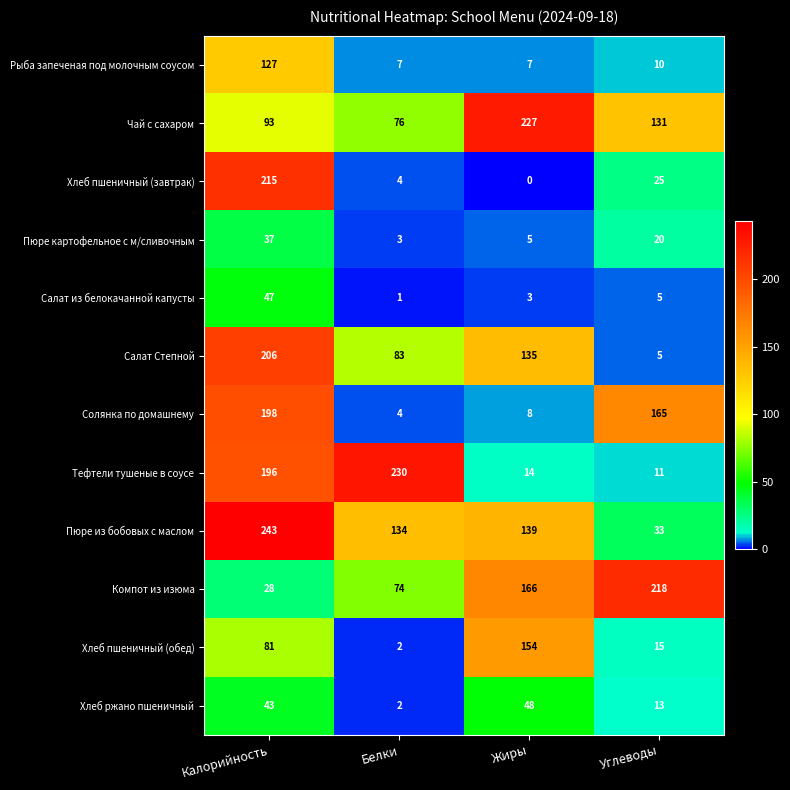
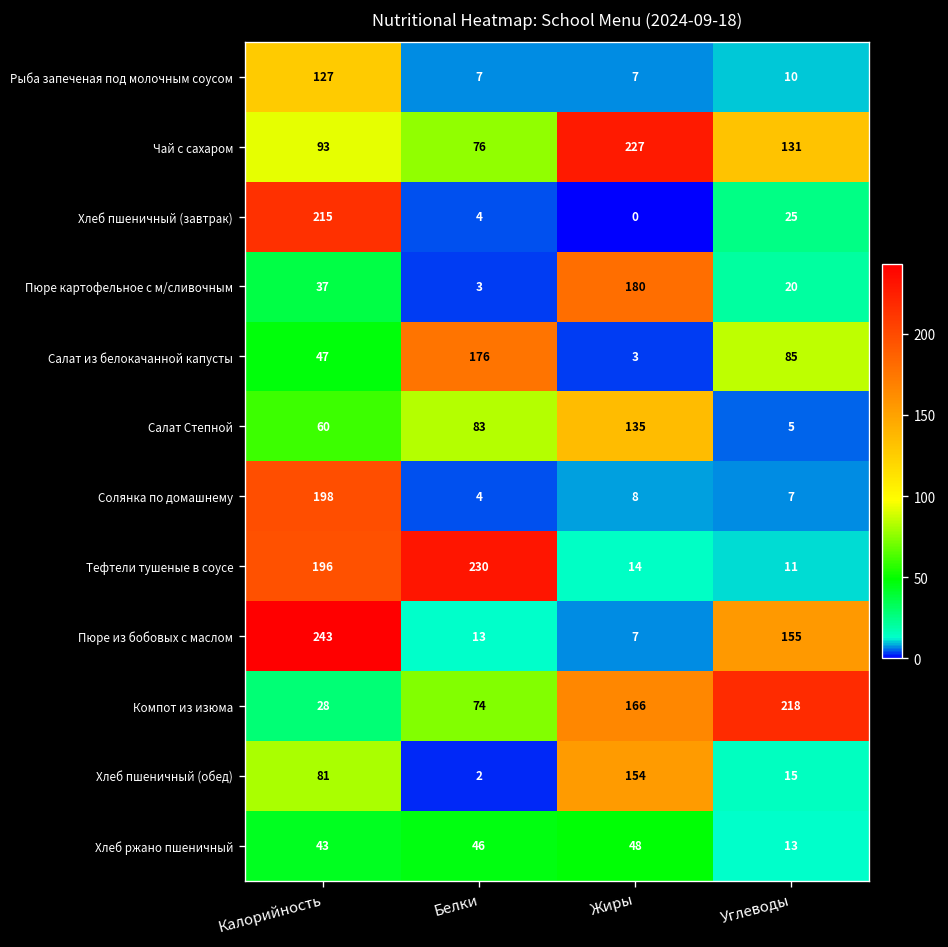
Пюре картофельное с м/сливочным, Жиры: 5 -> 180
Салат из белокачанной капусты, Белки: 1 -> 176
Салат из белокачанной капусты, Углеводы: 5 -> 85
Салат Степной, Калорийность: 206 -> 60
Солянка по домашнему, Углеводы: 165 -> 7
Пюре из бобовых с маслом, Белки: 134 -> 13
Пюре из бобовых с маслом, Жиры: 139 -> 7
Пюре из бобовых с маслом, Углеводы: 33 -> 155
Хлеб ржано пшеничный, Белки: 2 -> 46
